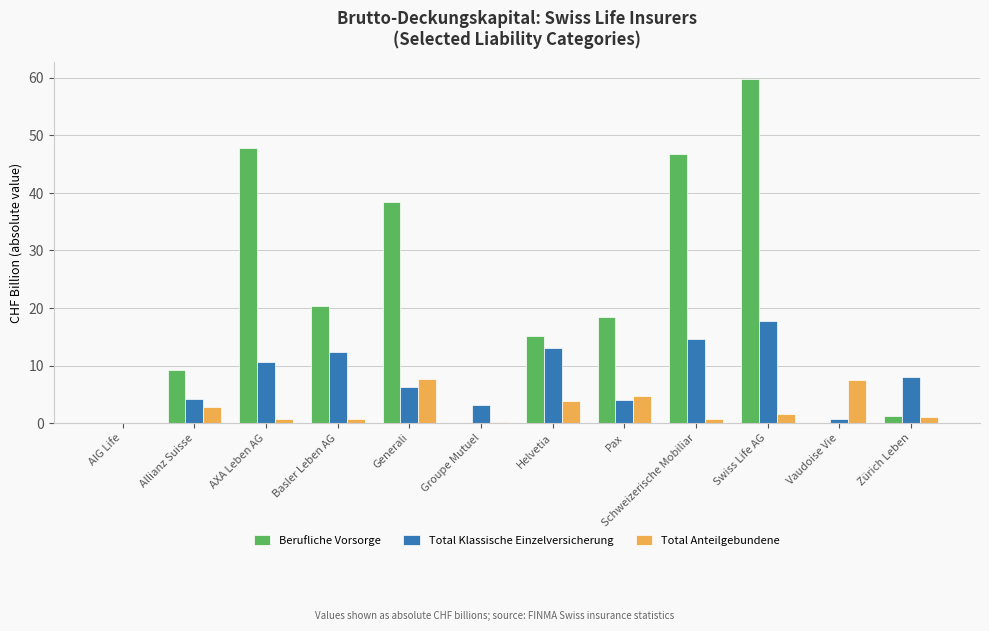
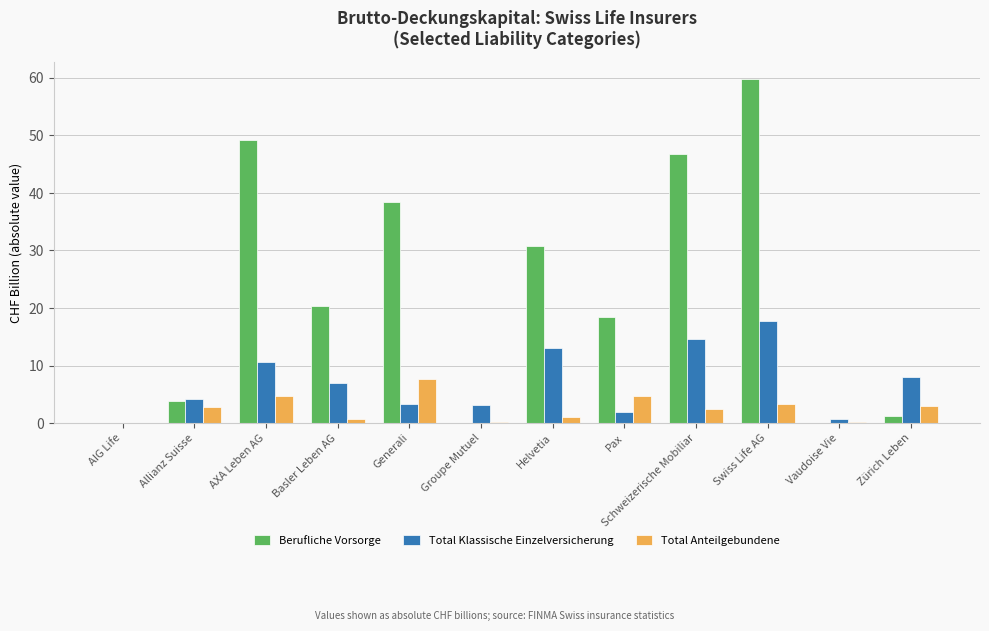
Berufliche Vorsorge, Allianz Suisse: 9 -> 4
Berufliche Vorsorge, AXA Leben AG: 48 -> 49
Total Anteilgebundene, AXA Leben AG: 1 -> 5
Total Klassische Einzelversicherung, Basler Leben AG: 12 -> 7
Total Klassische Einzelversicherung, Generali: 6 -> 3
Berufliche Vorsorge, Helvetia: 15 -> 31
Total Anteilgebundene, Helvetia: 4 -> 1
Total Klassische Einzelversicherung, Pax: 4 -> 2
Total Anteilgebundene, Schweizerische Mobiliar: 1 -> 2
Total Anteilgebundene, Swiss Life AG: 2 -> 3
Total Anteilgebundene, Vaudoise Vie: 7 -> 0
Total Anteilgebundene, Zürich Leben: 1 -> 3
